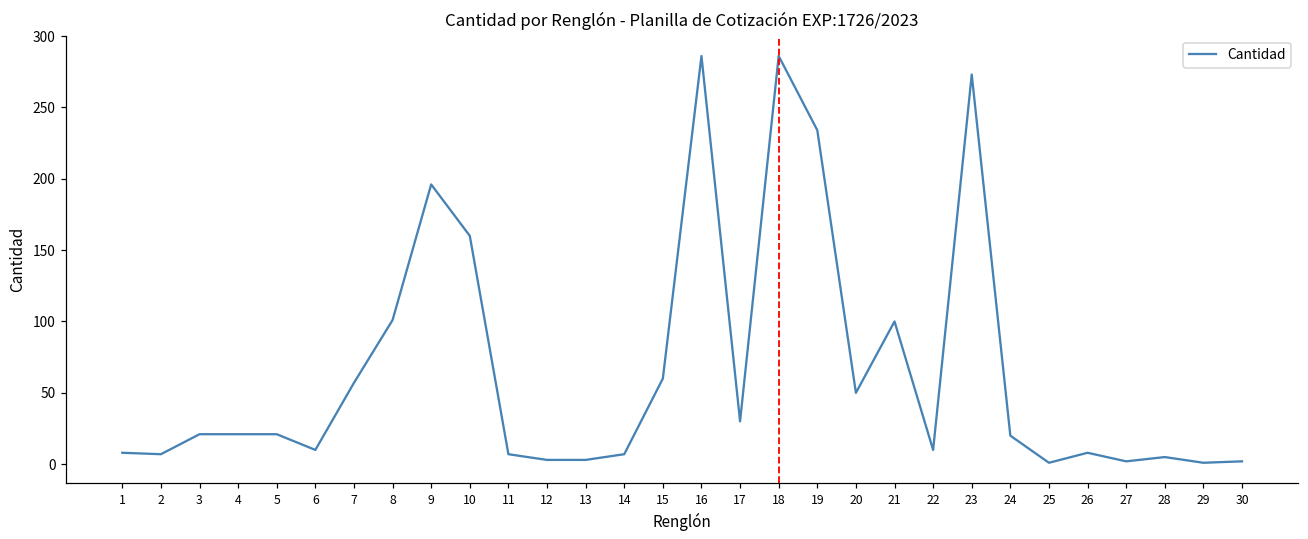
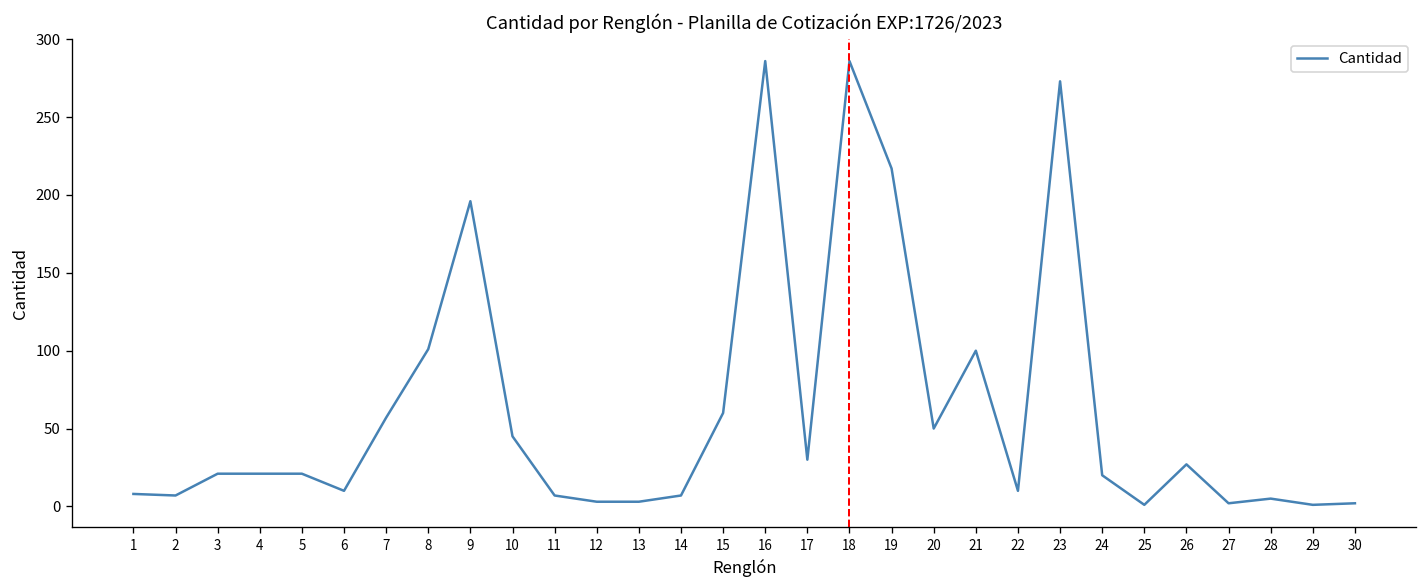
10: 160 -> 45
19: 234 -> 217
26: 8 -> 27
